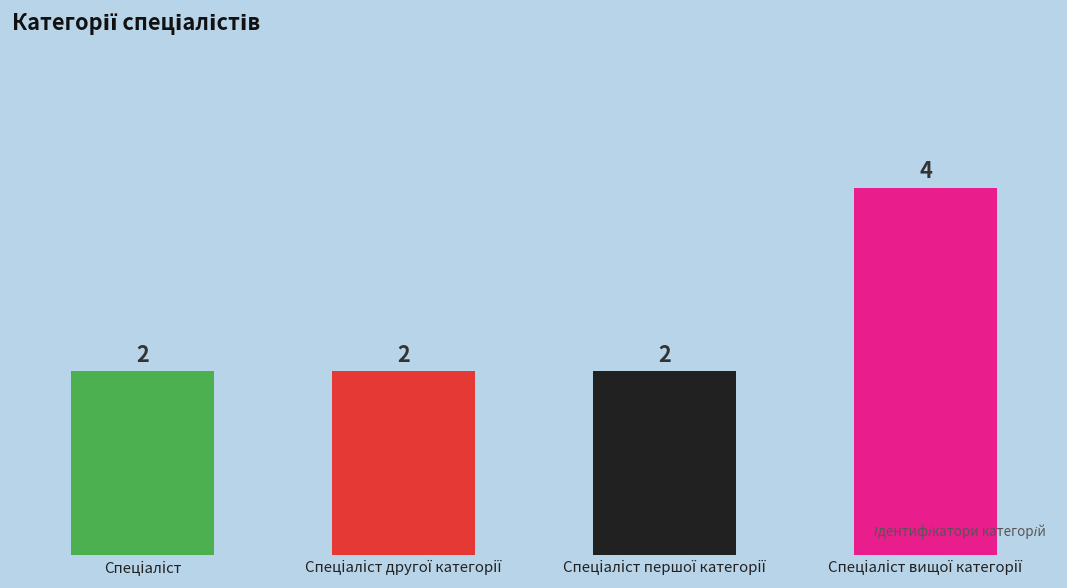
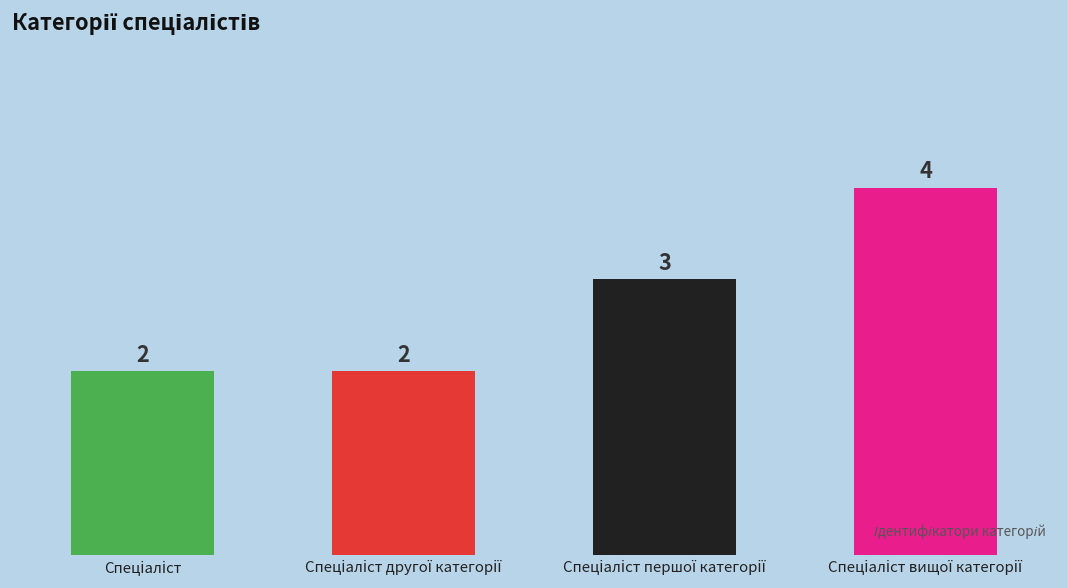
Спеціаліст першої категорії: 2 -> 3
